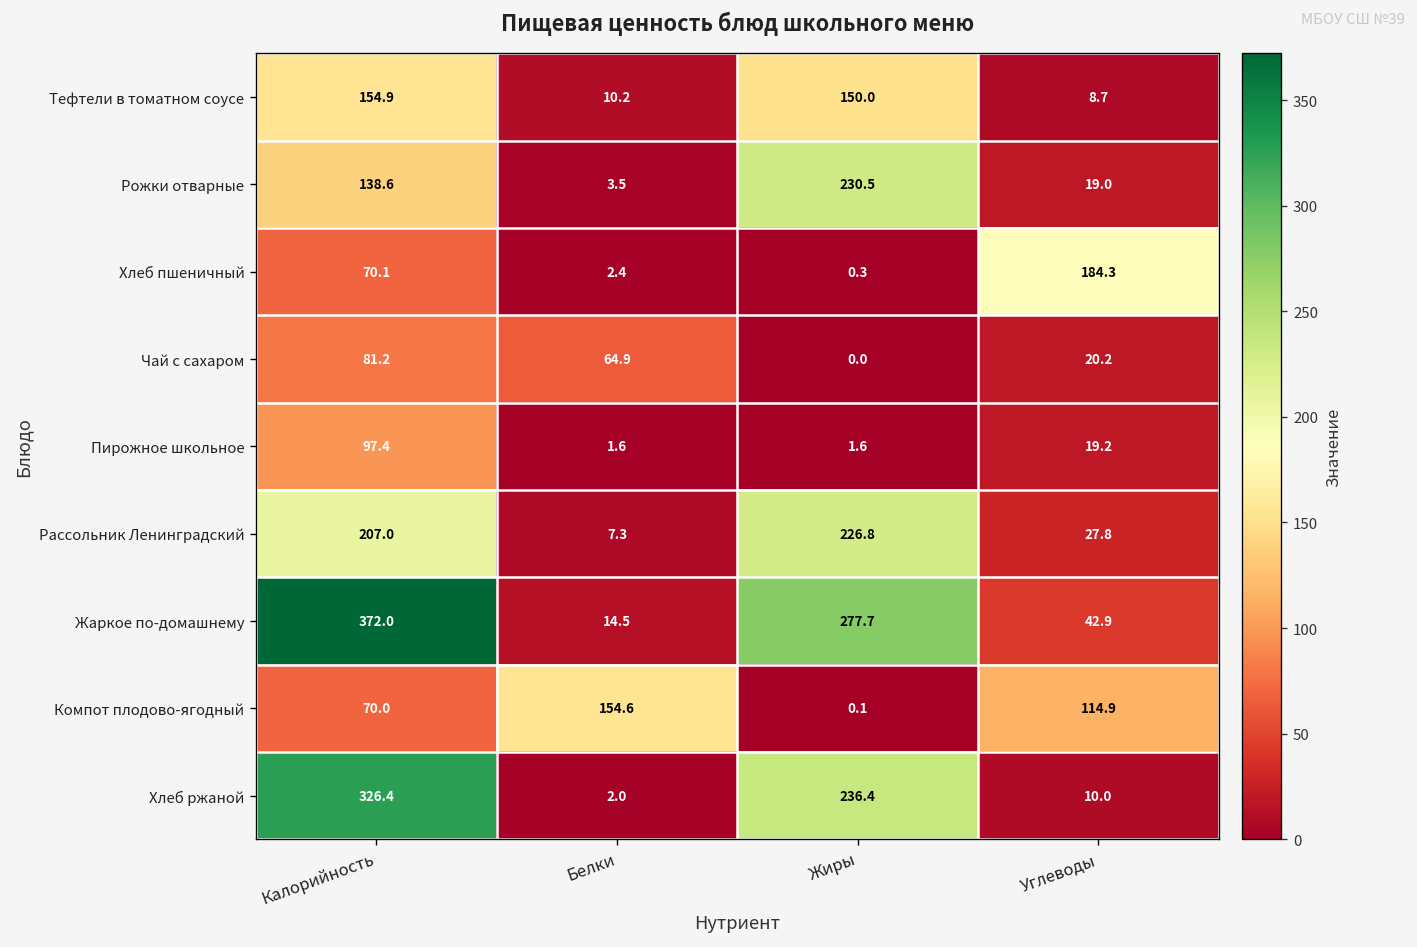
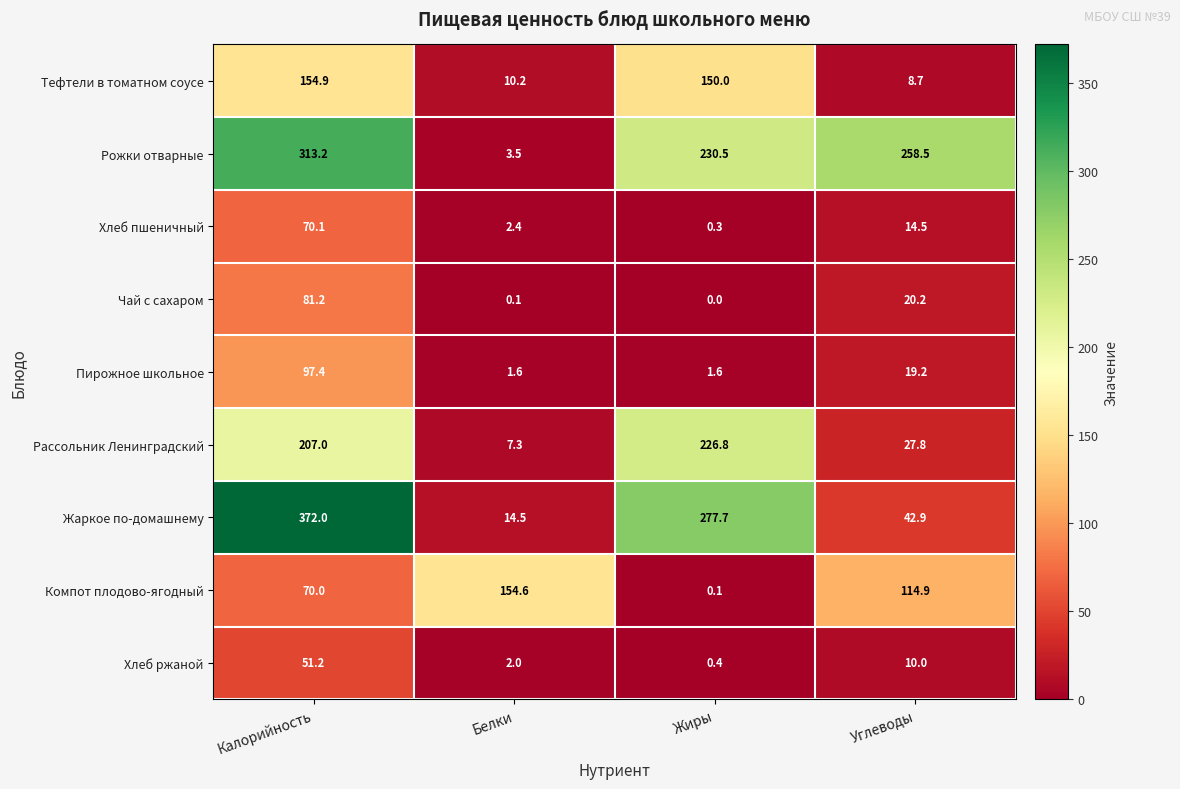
Рожки отварные, Калорийность: 138.6 -> 313.2
Рожки отварные, Углеводы: 19.0 -> 258.5
Хлеб пшеничный, Углеводы: 184.3 -> 14.5
Чай с сахаром, Белки: 64.9 -> 0.1
Хлеб ржаной, Калорийность: 326.4 -> 51.2
Хлеб ржаной, Жиры: 236.4 -> 0.4
